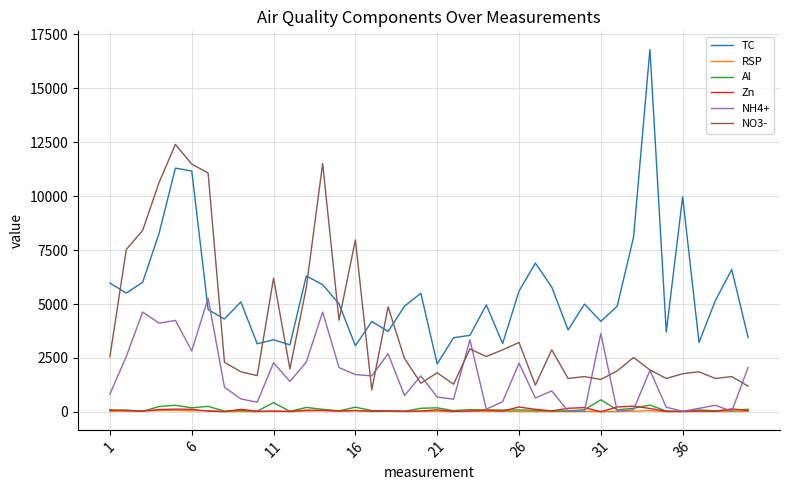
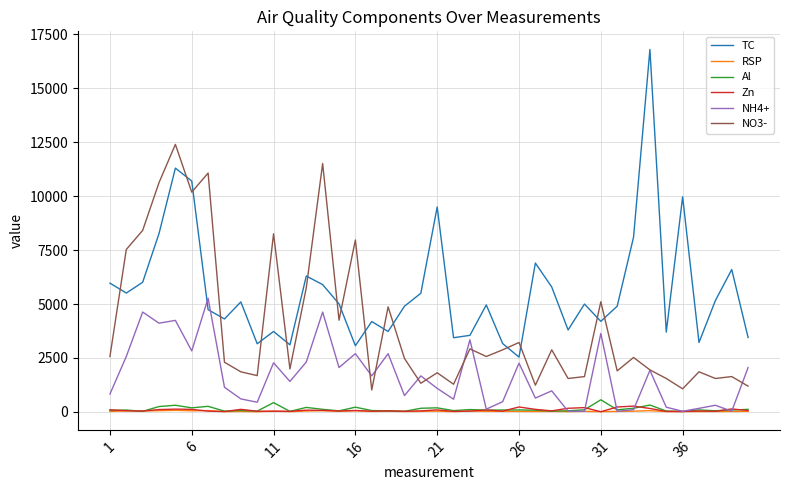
TC, 6: 11200 -> 10700
NO3-, 6: 11500 -> 10200
TC, 11: 3300 -> 3700
NO3-, 11: 6200 -> 8300
NH4+, 16: 1700 -> 2700
TC, 21: 2200 -> 9500
NH4+, 21: 700 -> 1100
TC, 26: 5600 -> 2500
NO3-, 31: 1500 -> 5100
NO3-, 36: 1800 -> 1100
